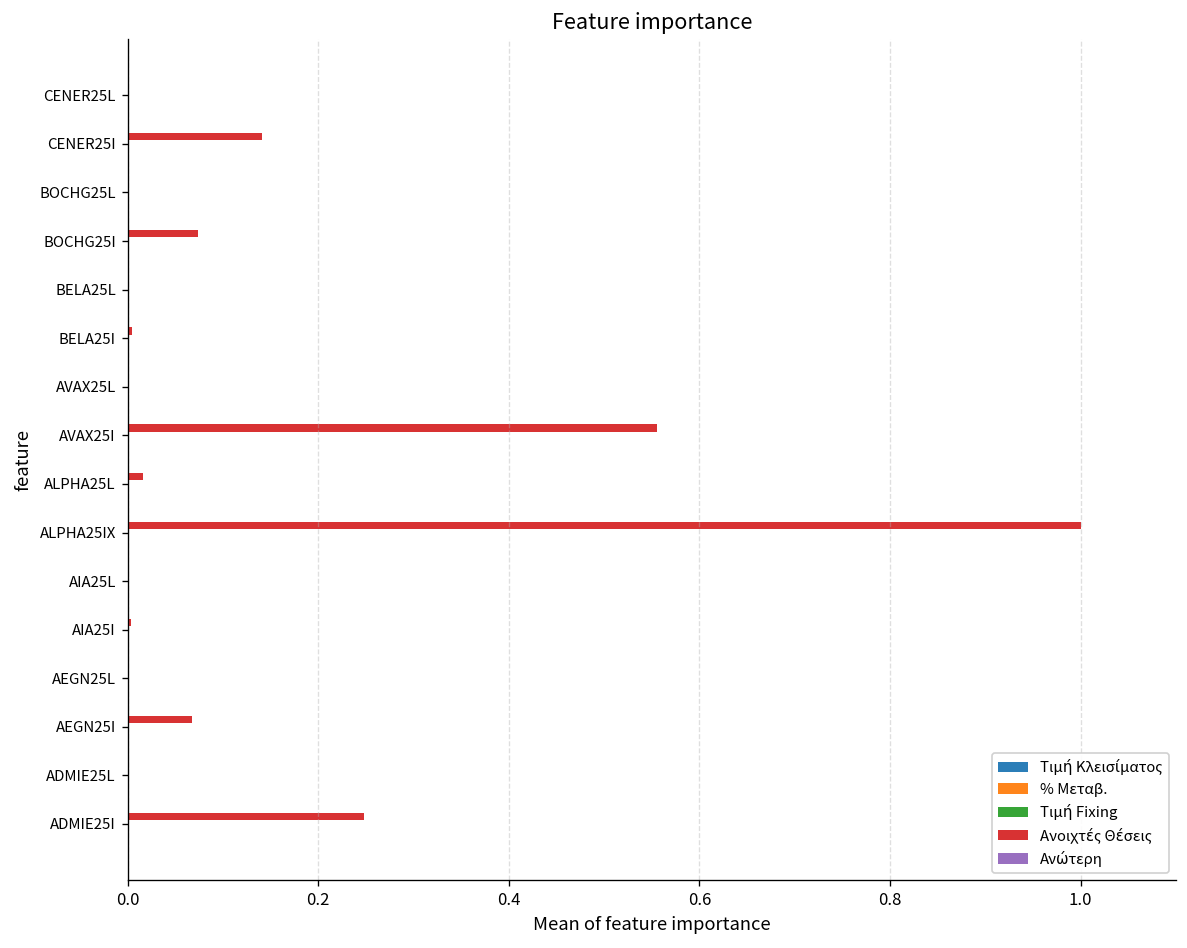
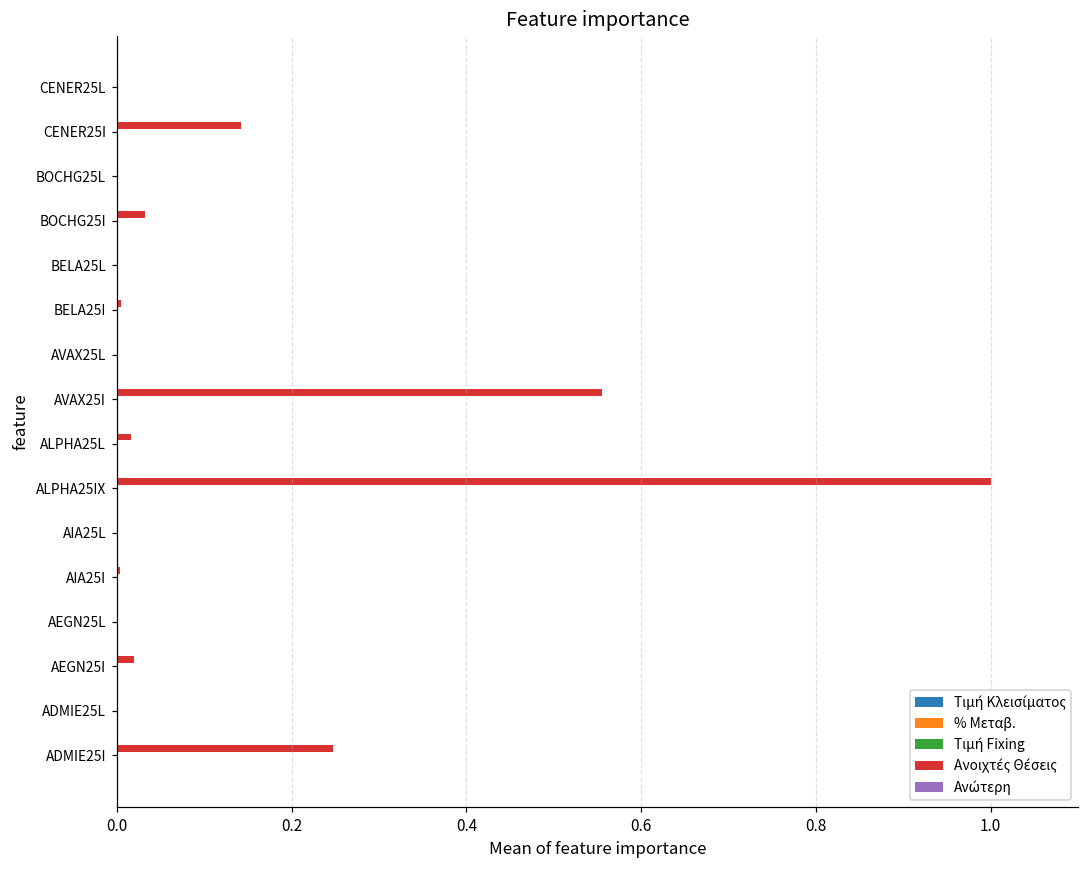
Ανοιχτές Θέσεις, BOCHG25I: 0.07 -> 0.03
Ανοιχτές Θέσεις, AEGN25I: 0.07 -> 0.02
